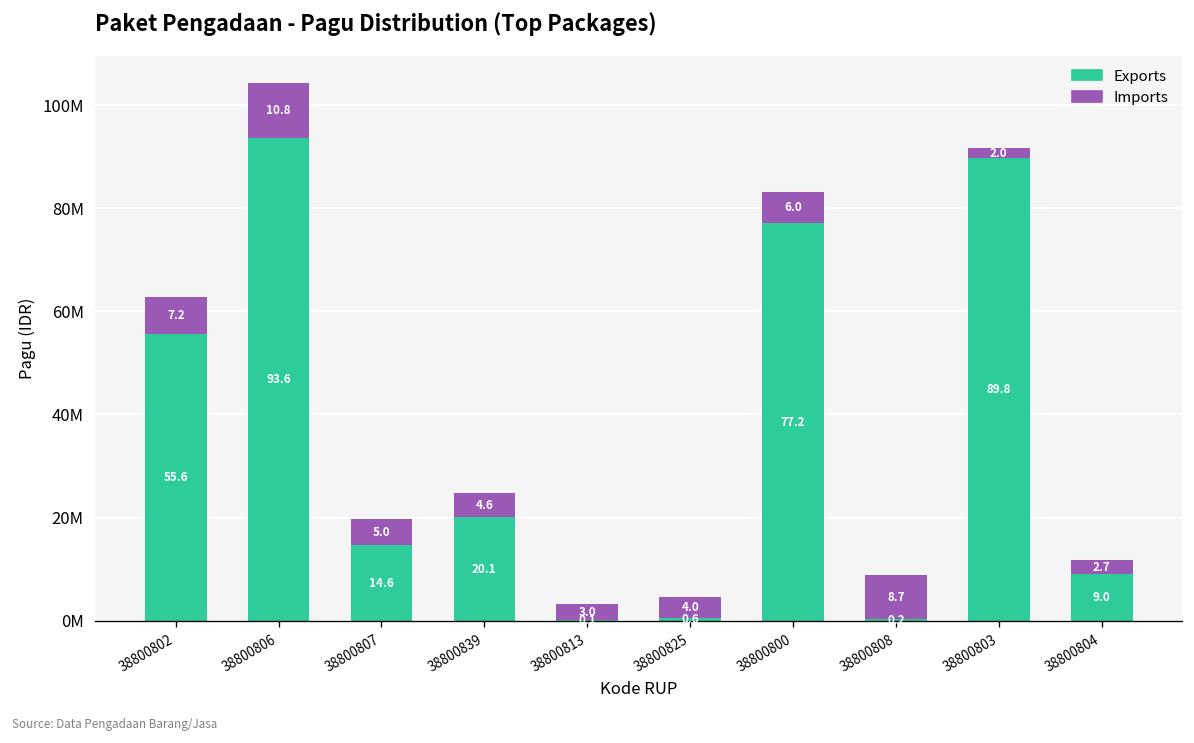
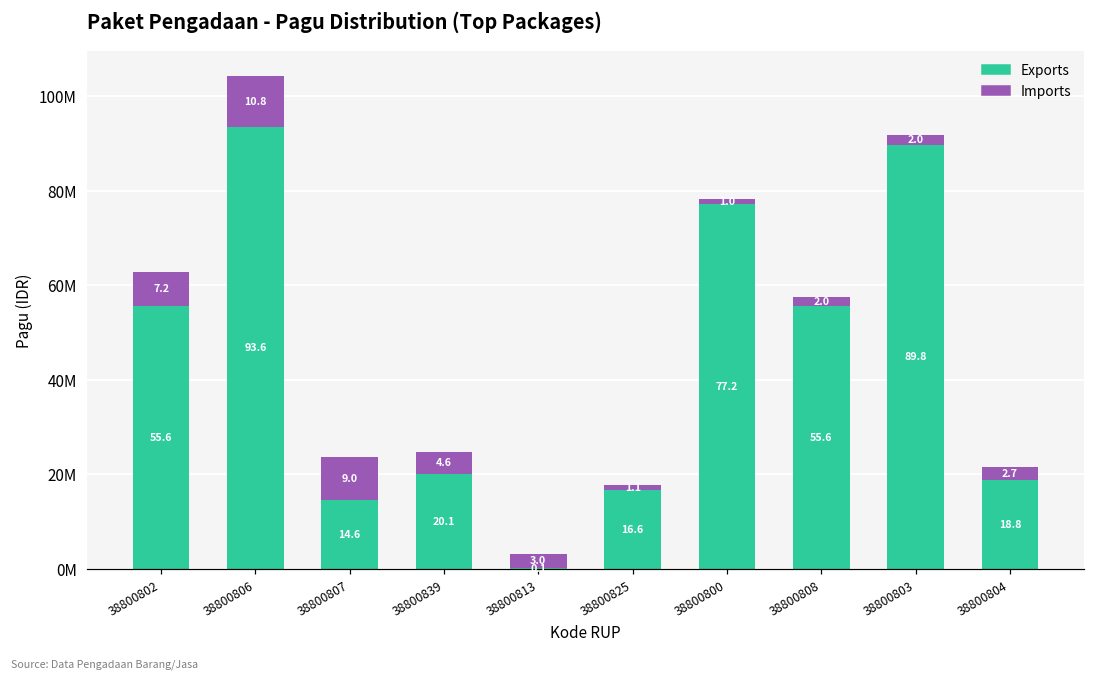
Imports, 38800807: 5.0 -> 9.0
Exports, 38800825: 0.6 -> 16.6
Imports, 38800825: 4.0 -> 1.1
Imports, 38800800: 6.0 -> 1.0
Exports, 38800808: 0.2 -> 55.6
Imports, 38800808: 8.7 -> 2.0
Exports, 38800804: 9.0 -> 18.8
